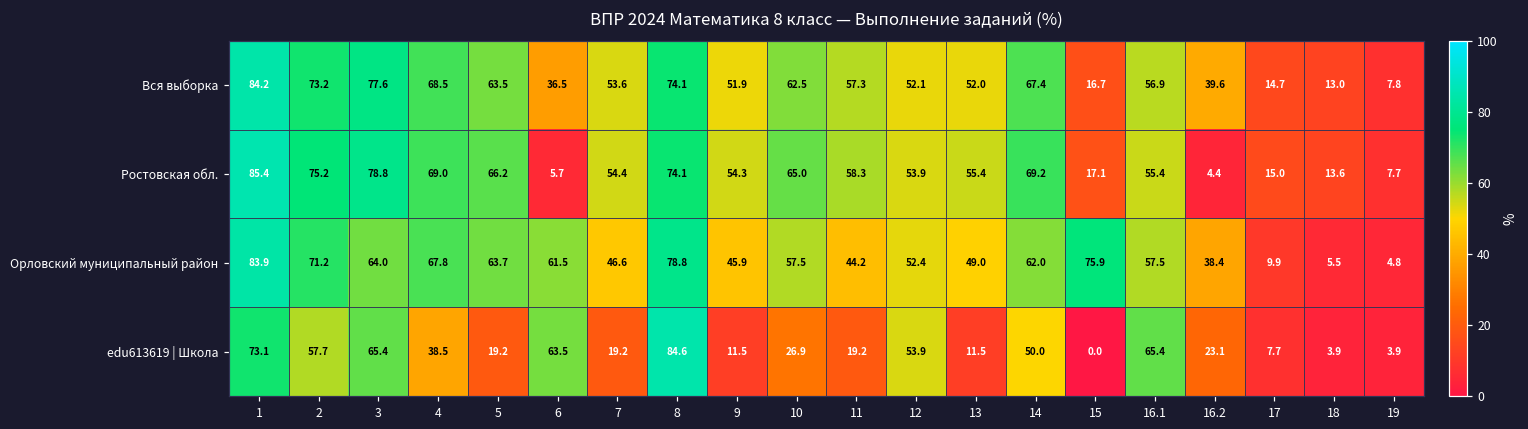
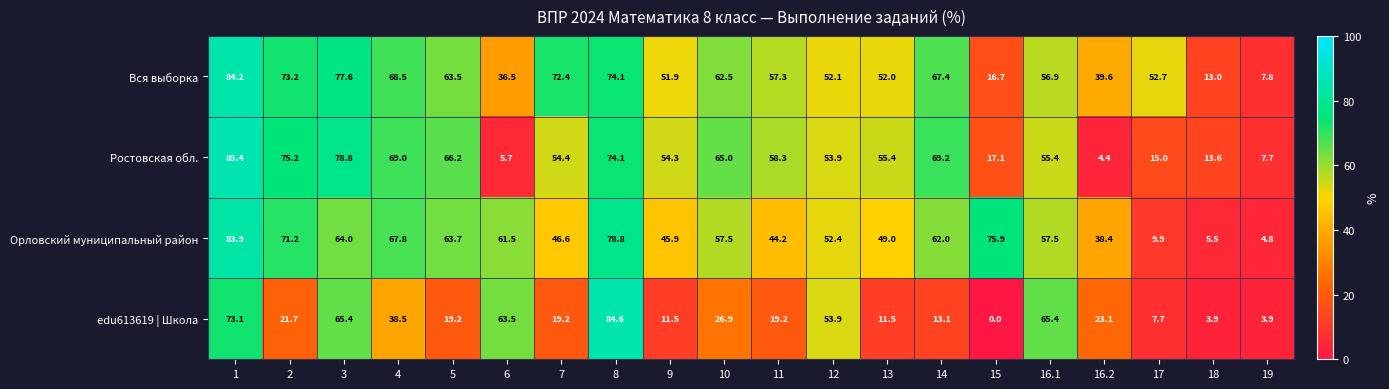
Вся выборка, 7: 53.6 -> 72.4
Вся выборка, 17: 14.7 -> 52.7
edu613619 | Школа, 2: 57.7 -> 21.7
edu613619 | Школа, 14: 50.0 -> 13.1
